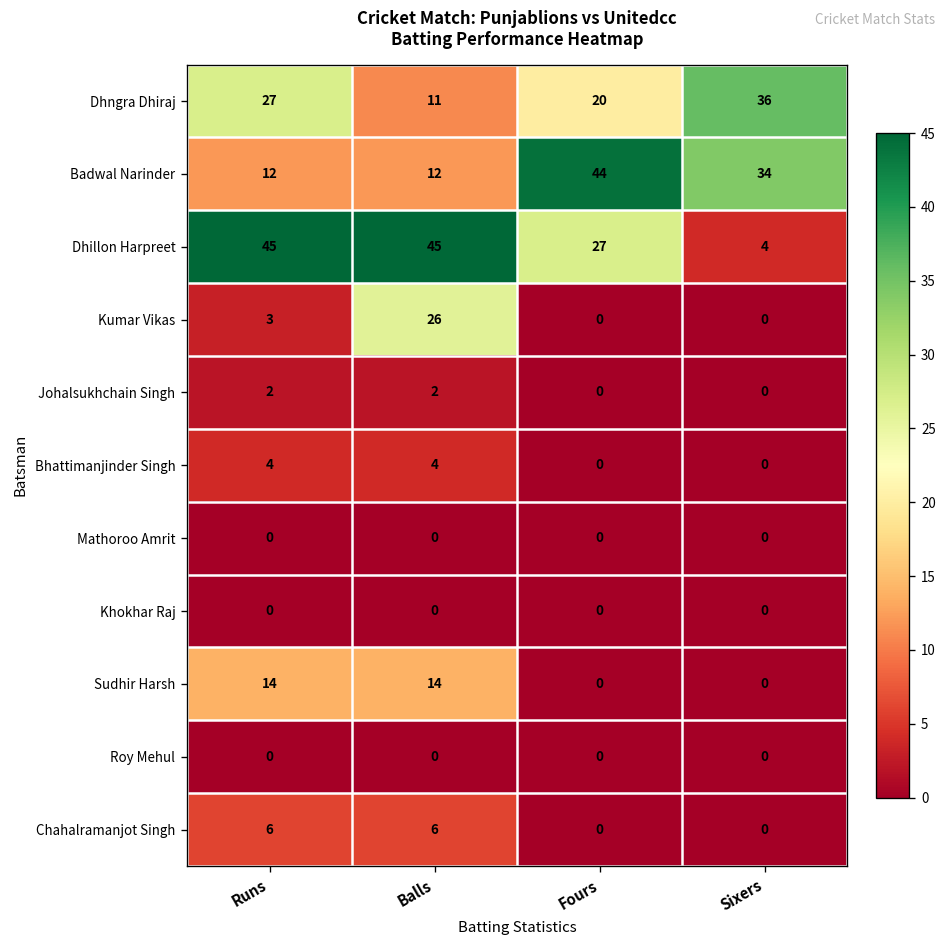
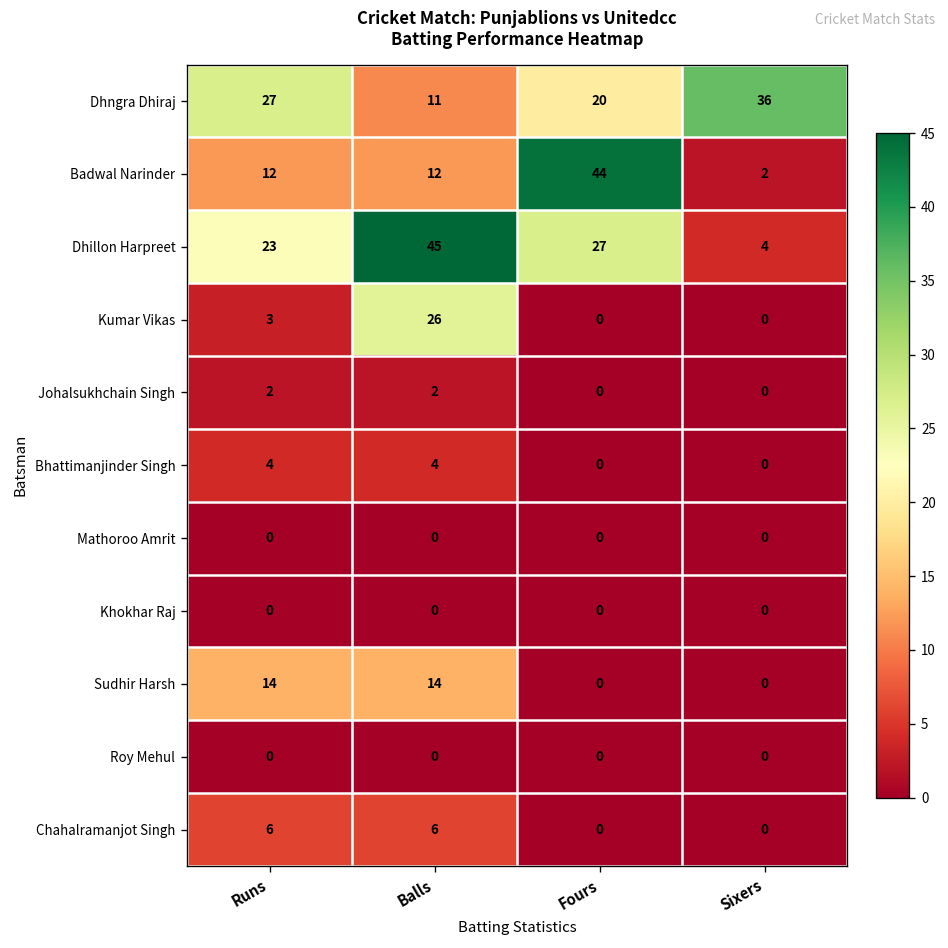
Badwal Narinder, Sixers: 34 -> 2
Dhillon Harpreet, Runs: 45 -> 23
